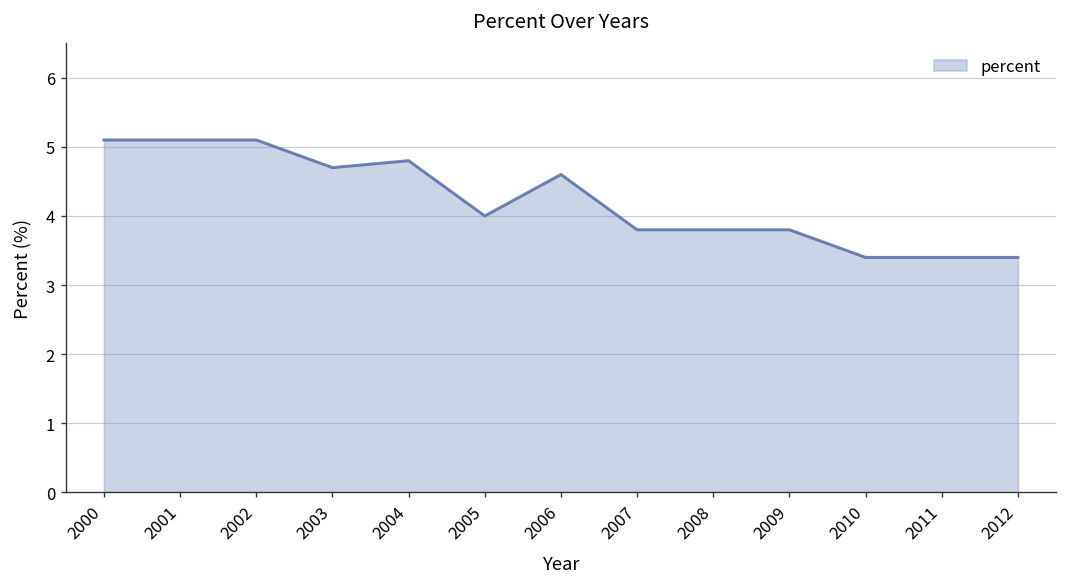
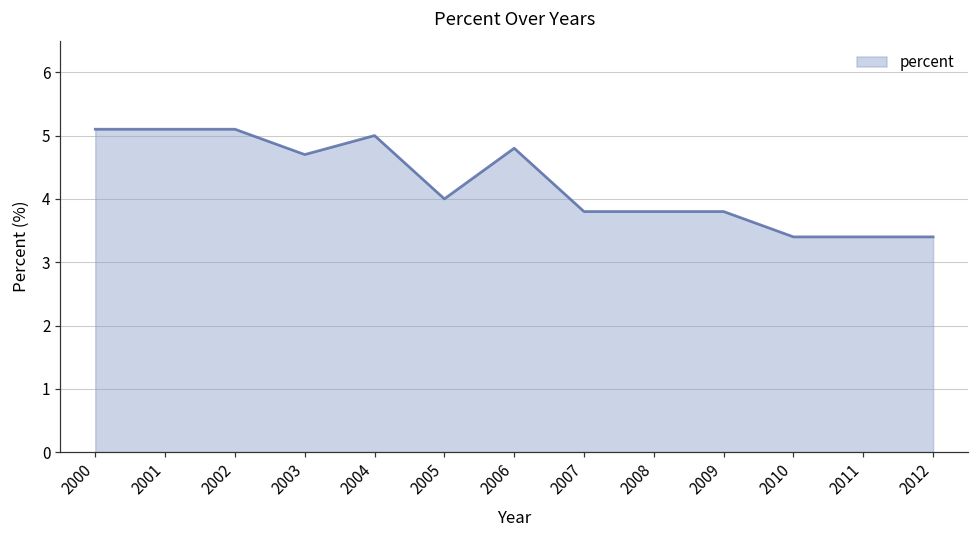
2004: 4.8 -> 5.0
2006: 4.6 -> 4.8
